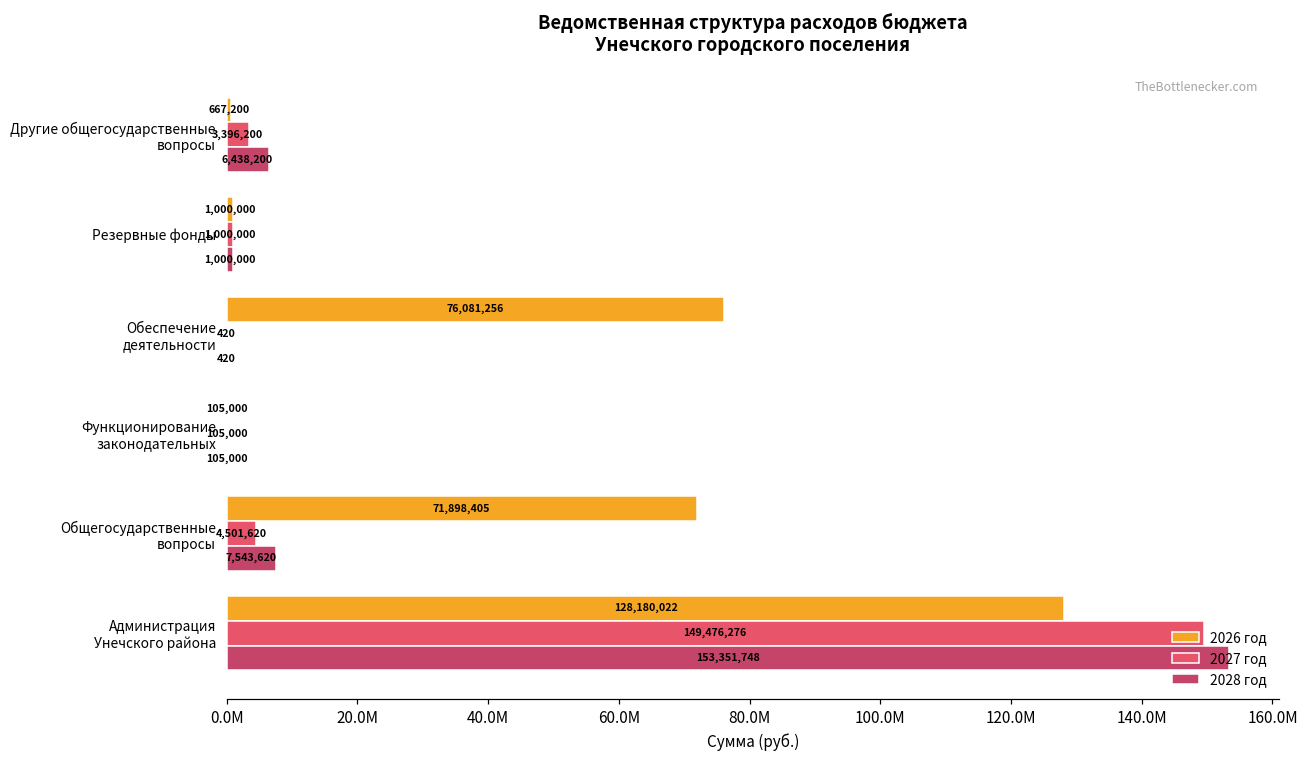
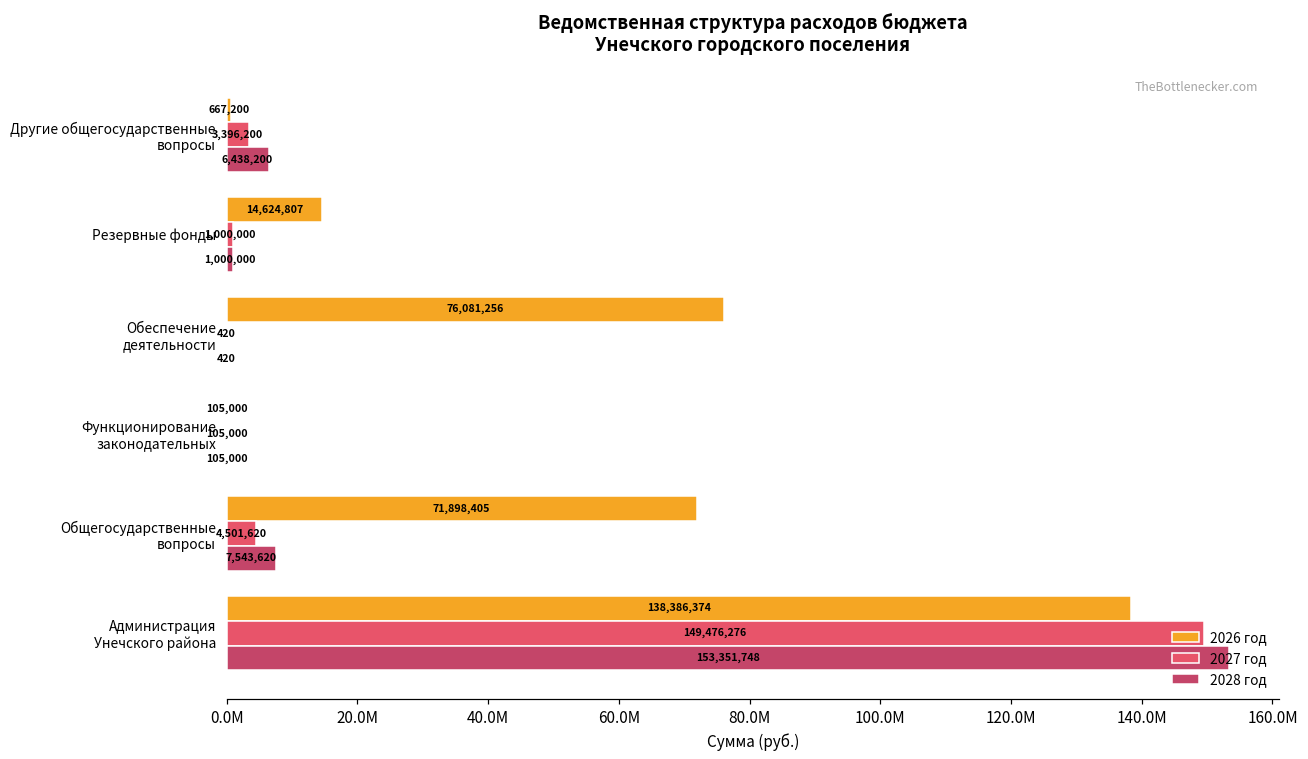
2026 год, Резервные фонды: 1,000,000 -> 14,624,807
2026 год, Администрация Унечского района: 128,180,022 -> 138,386,374
